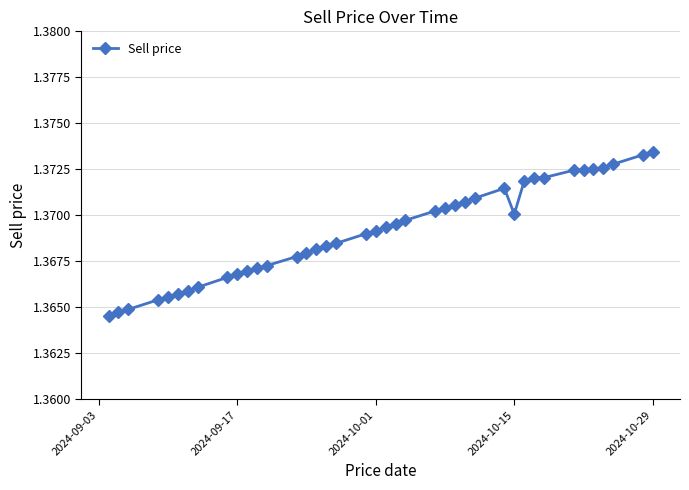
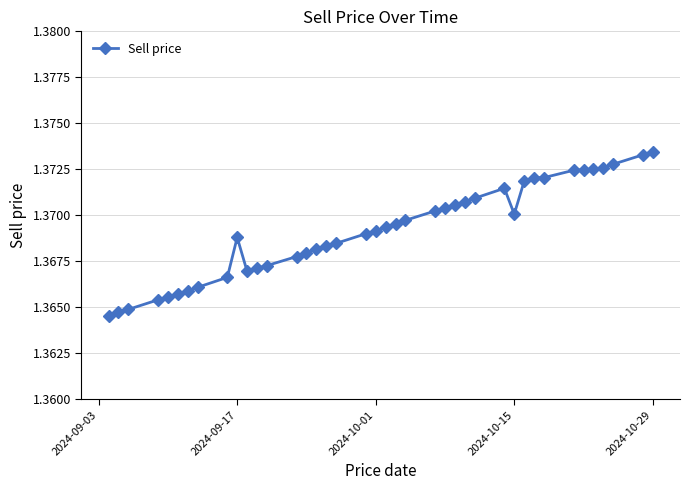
2024-09-17: 1.3668 -> 1.3688
